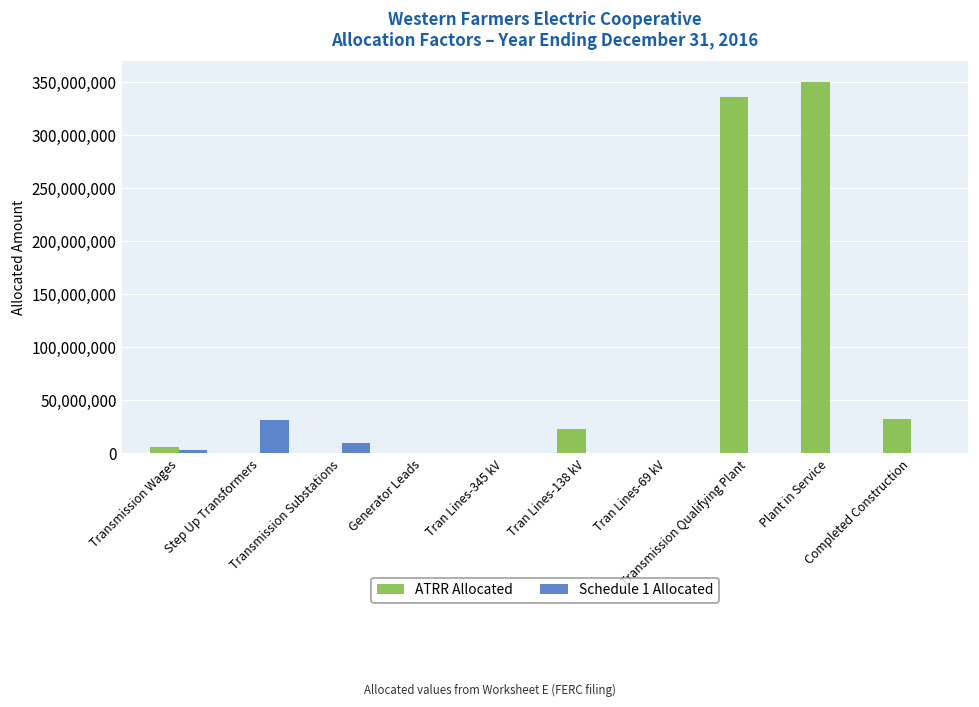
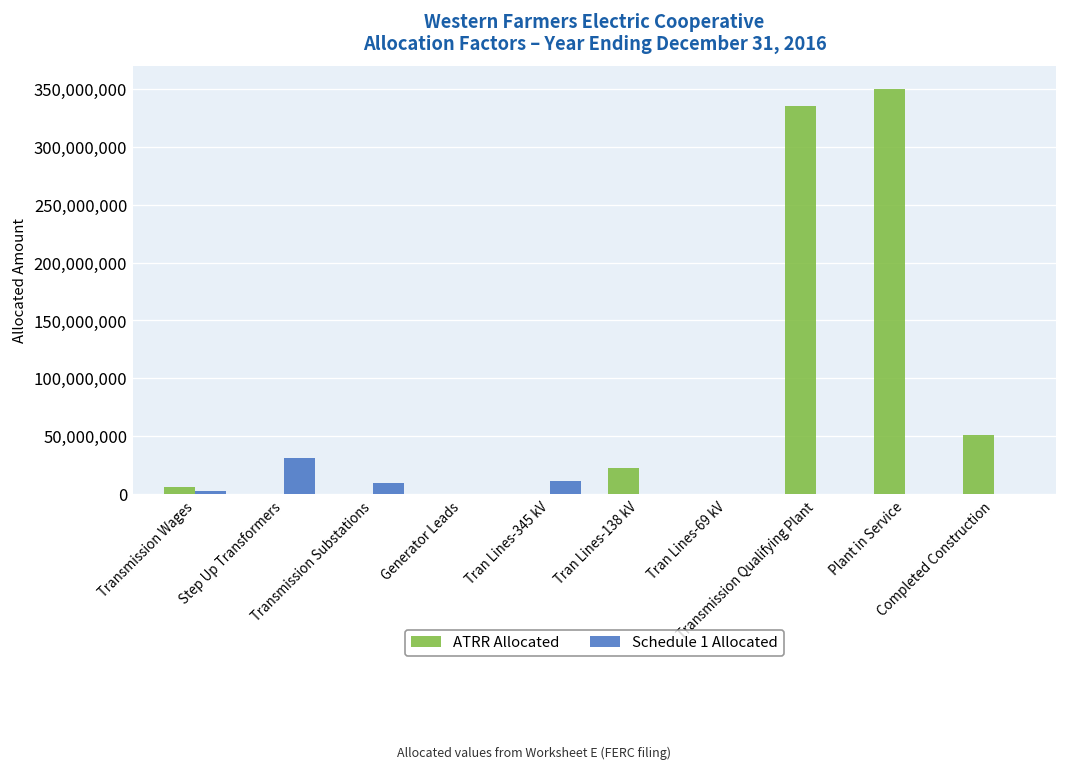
Schedule 1 Allocated, Tran Lines-345 kV: 0 -> 10,000,000
ATRR Allocated, Completed Construction: 30,000,000 -> 50,000,000
